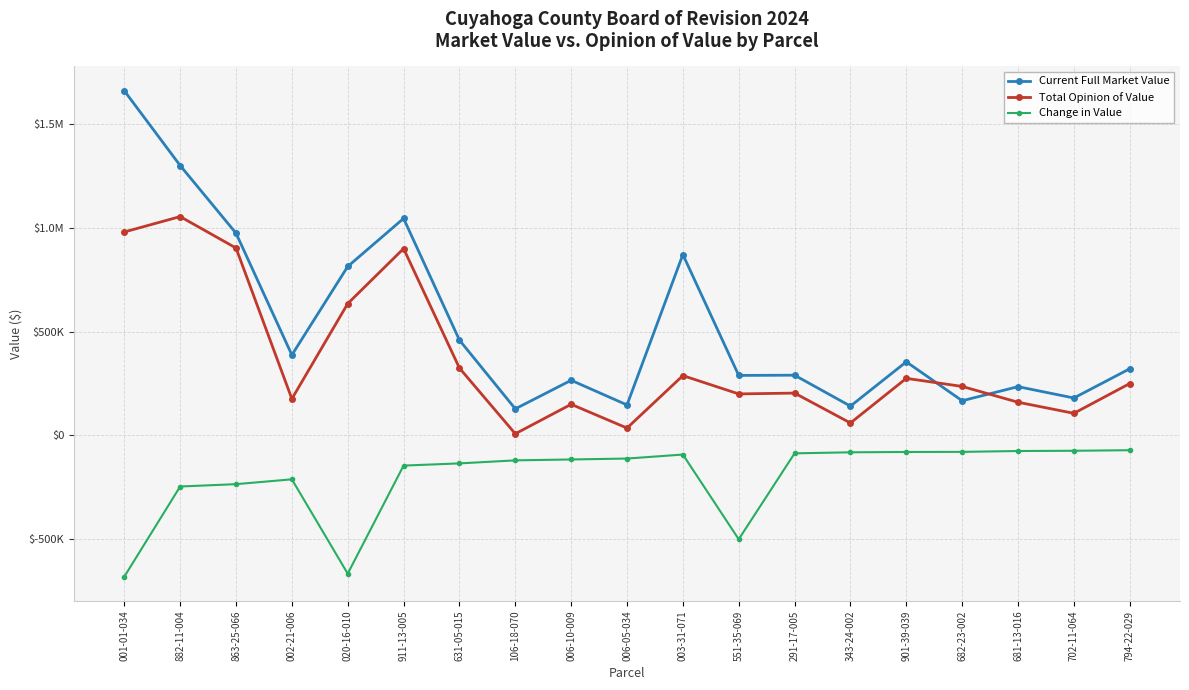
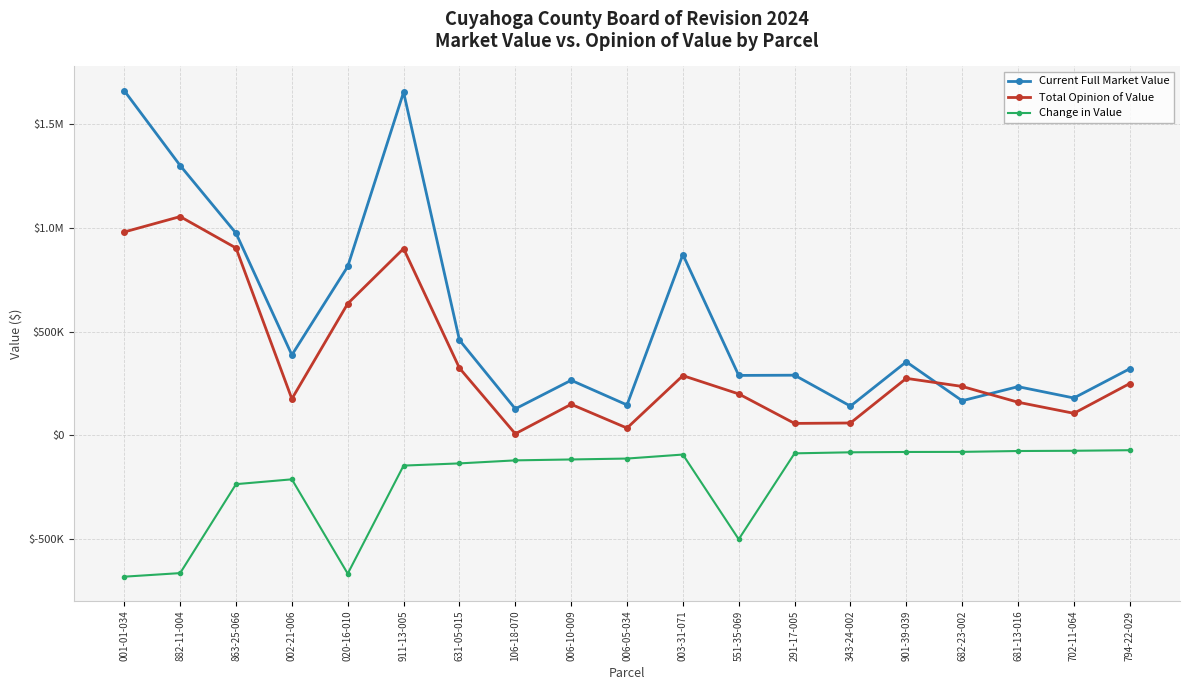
Change in Value, 882-11-004: $-250000 -> $-660000
Current Full Market Value, 911-13-005: $1050000 -> $1650000
Total Opinion of Value, 291-17-005: $200000 -> $60000
